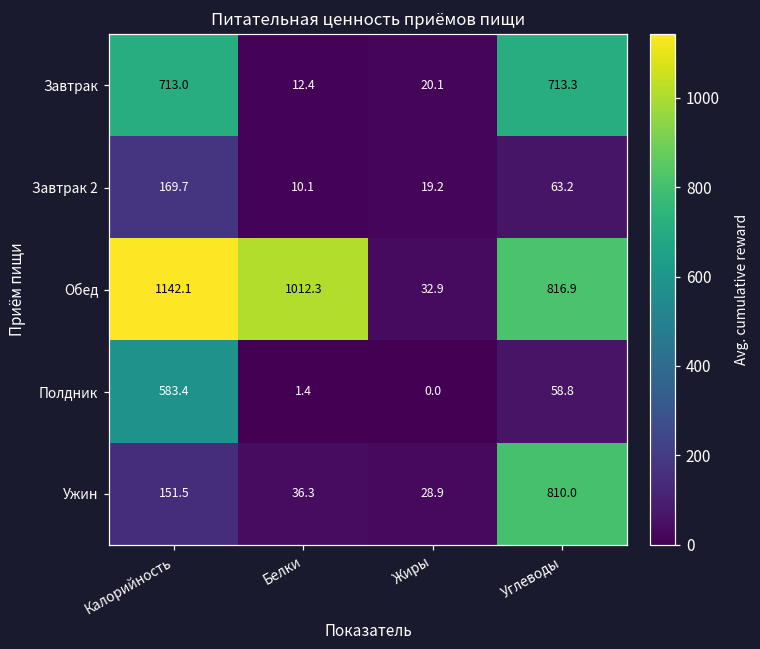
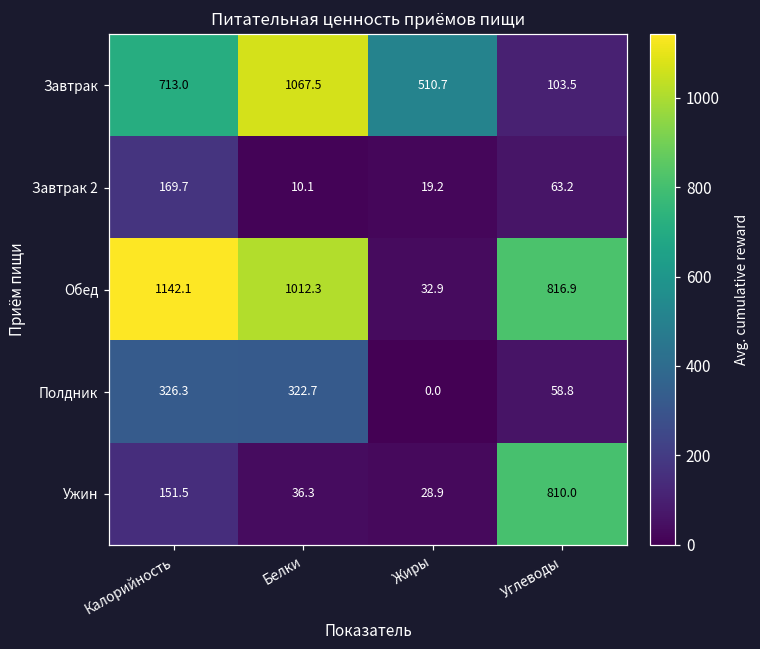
Завтрак, Белки: 12.4 -> 1067.5
Завтрак, Жиры: 20.1 -> 510.7
Завтрак, Углеводы: 713.3 -> 103.5
Полдник, Калорийность: 583.4 -> 326.3
Полдник, Белки: 1.4 -> 322.7
